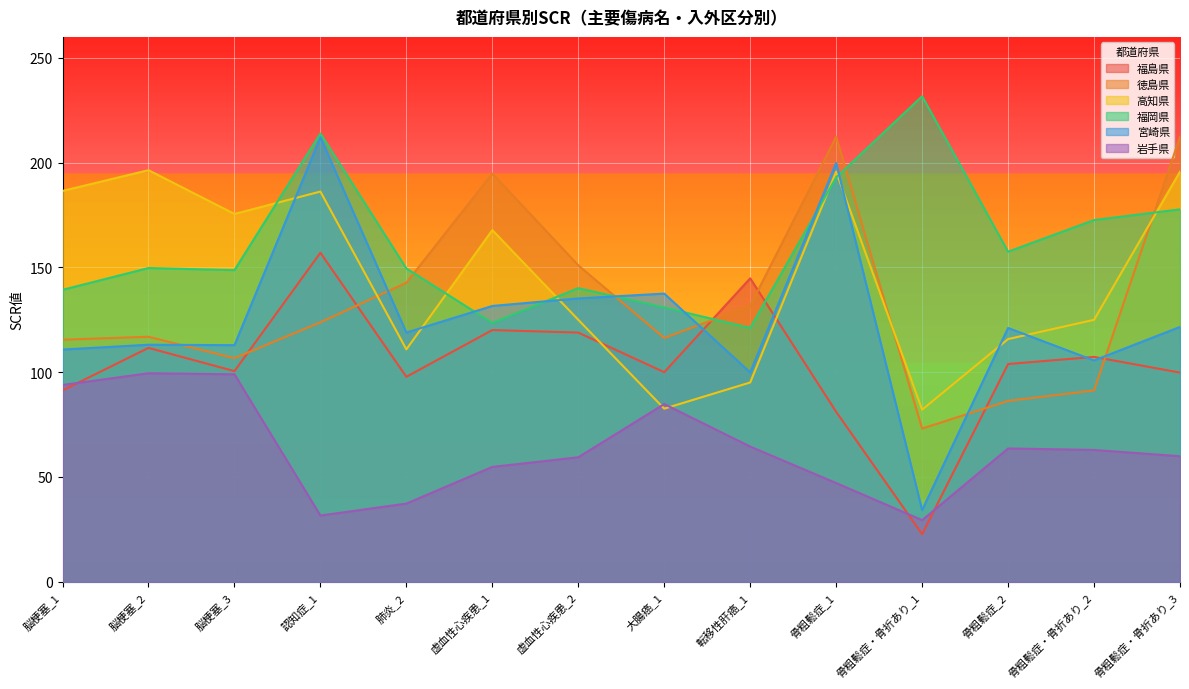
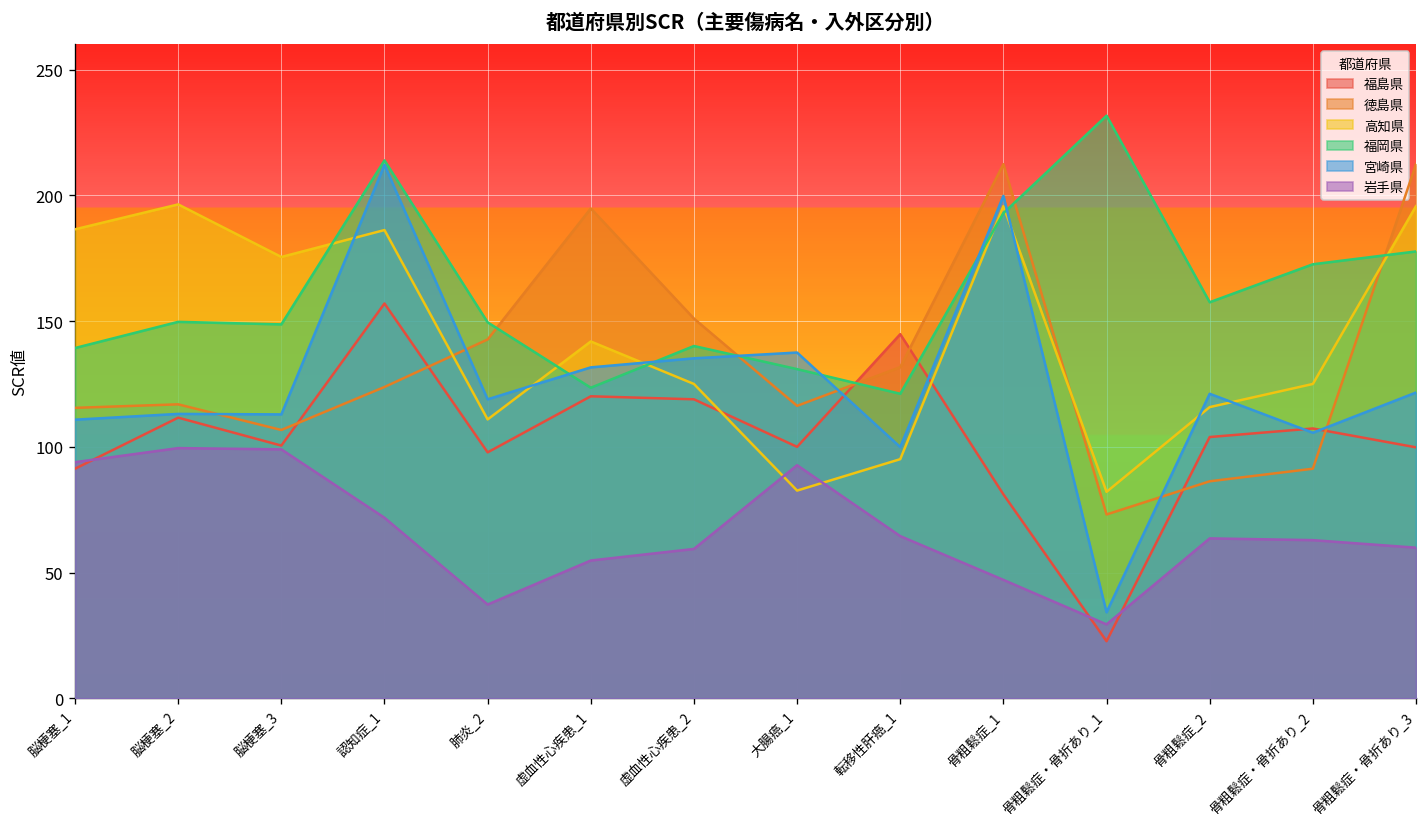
岩手県, 認知症_1: 32 -> 72
高知県, 虚血性心疾患_1: 168 -> 142
岩手県, 大腸癌_1: 85 -> 93
